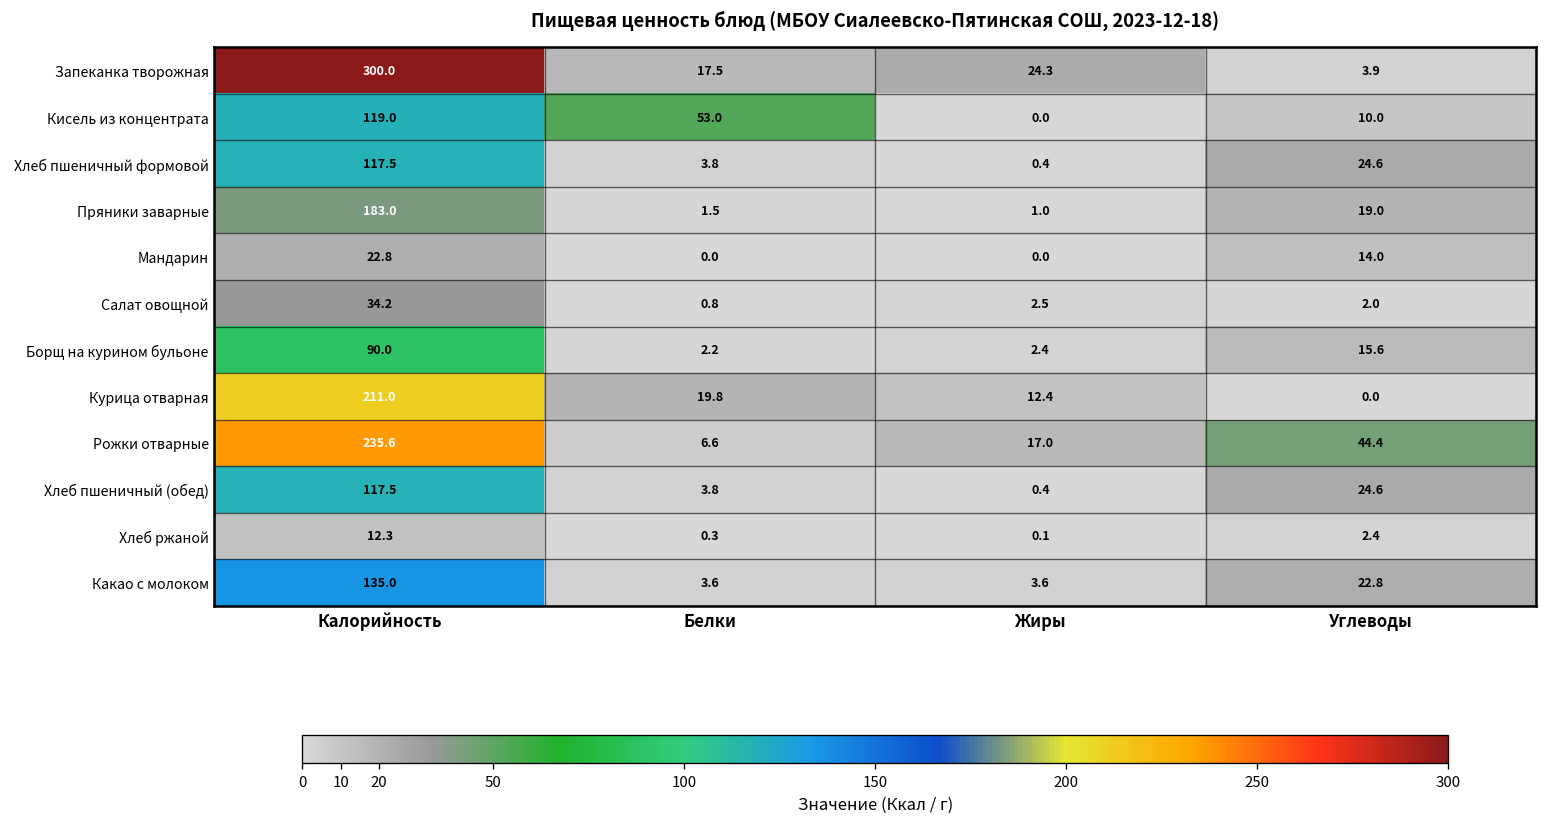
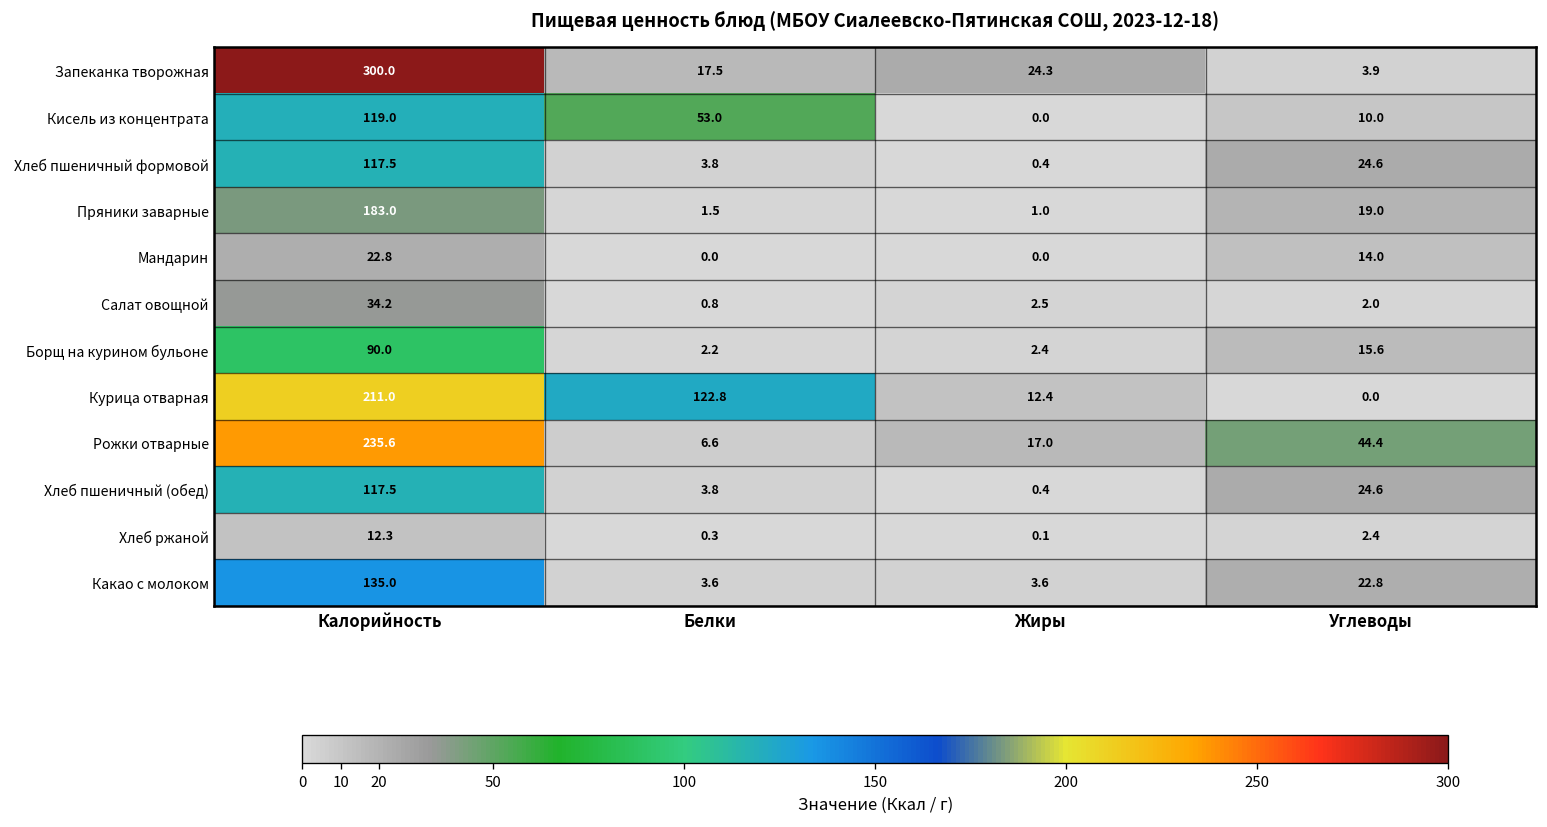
Курица отварная, Белки: 19.8 -> 122.8
